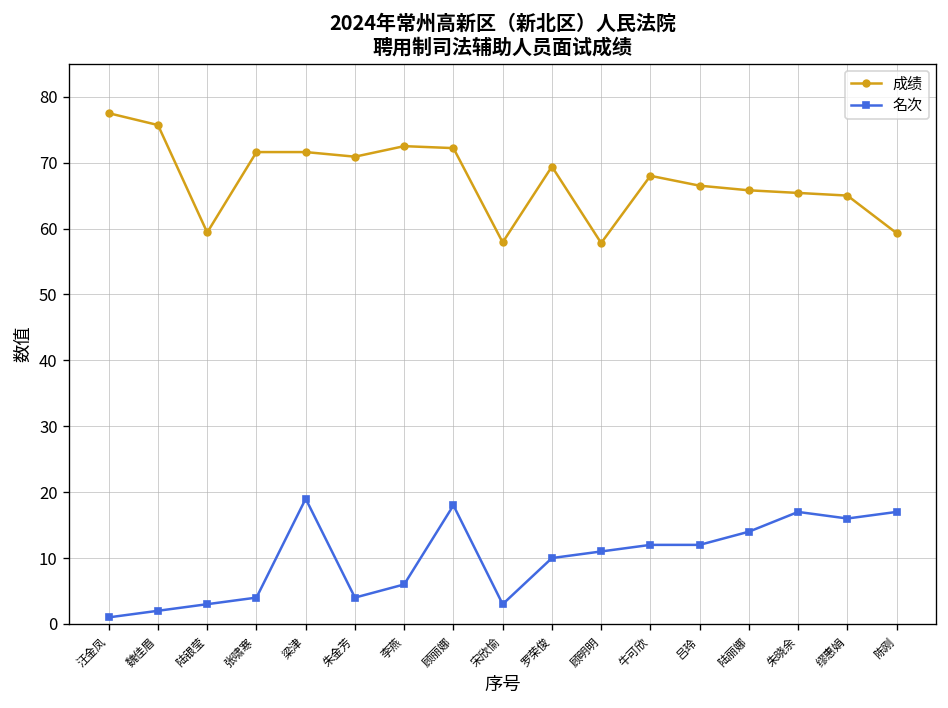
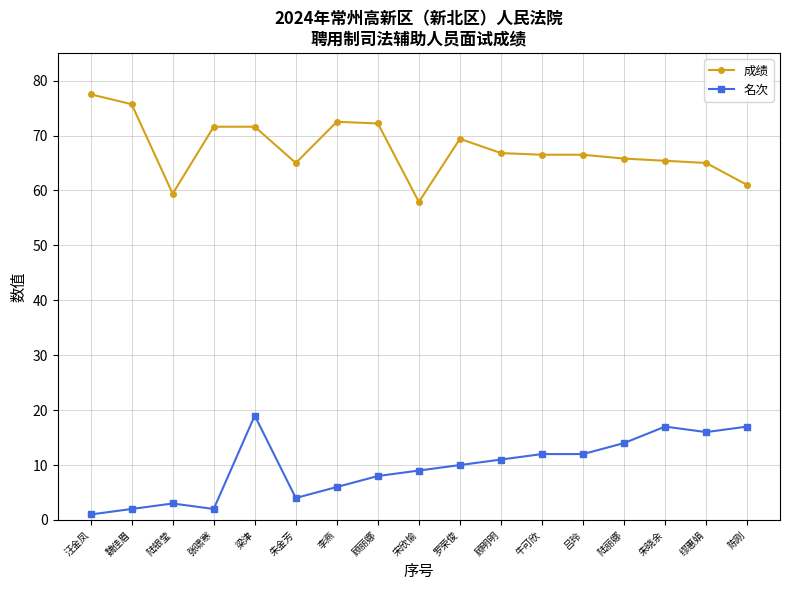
名次, 张啸寒: 4 -> 2
成绩, 朱金芳: 71 -> 65
名次, 顾丽娜: 18 -> 8
名次, 宋欣愉: 3 -> 9
成绩, 顾明明: 58 -> 67
成绩, 牛可欣: 68 -> 67
成绩, 陈刚: 59 -> 61
